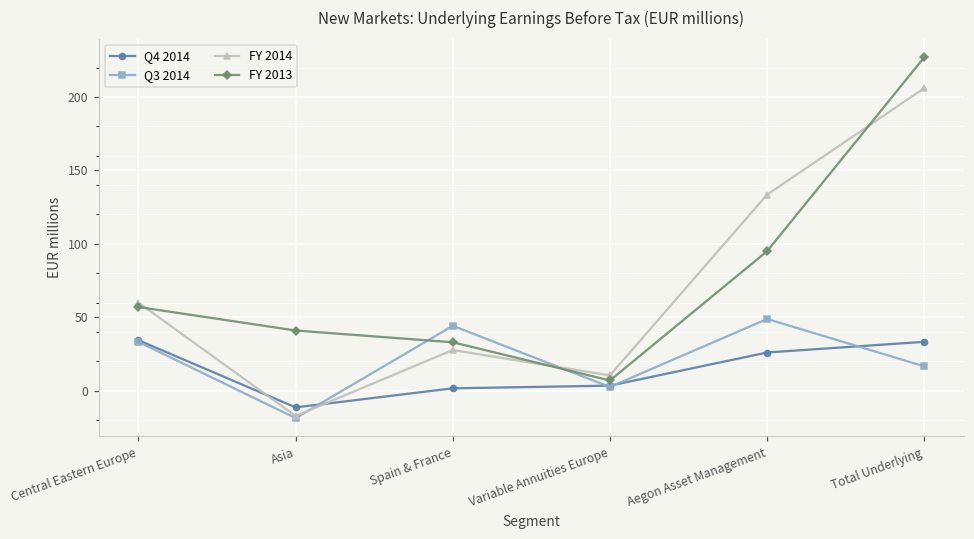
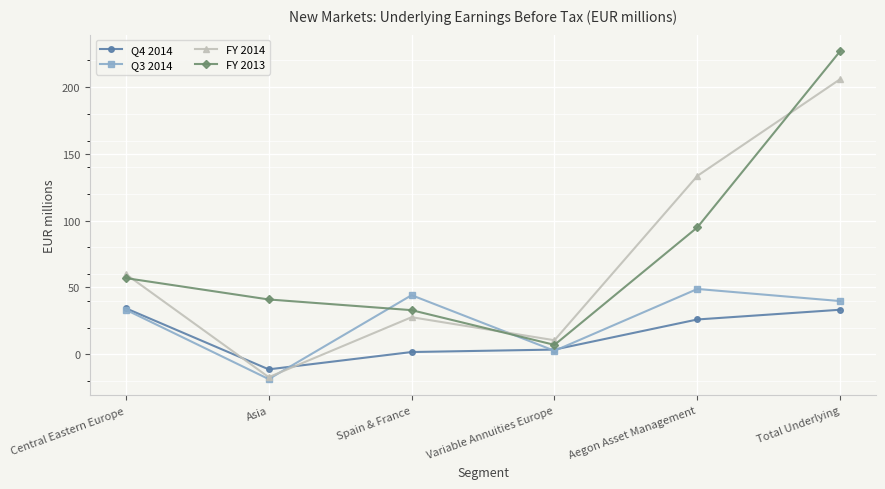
Q3 2014, Total Underlying: 17 -> 40
